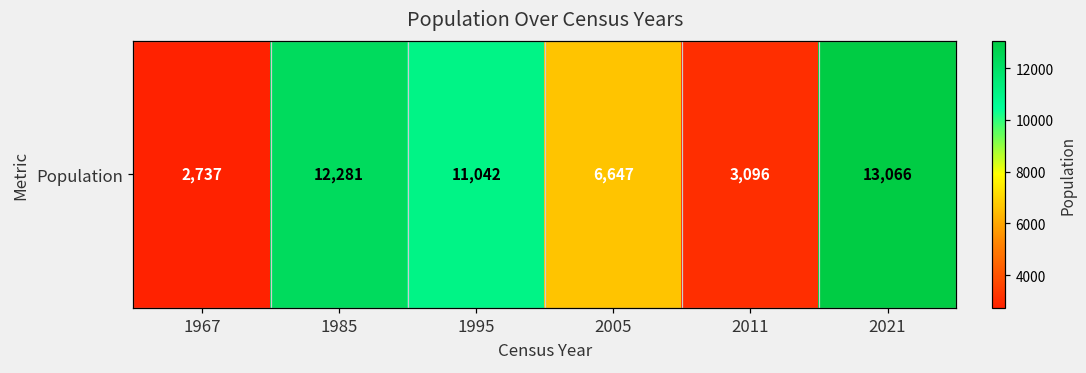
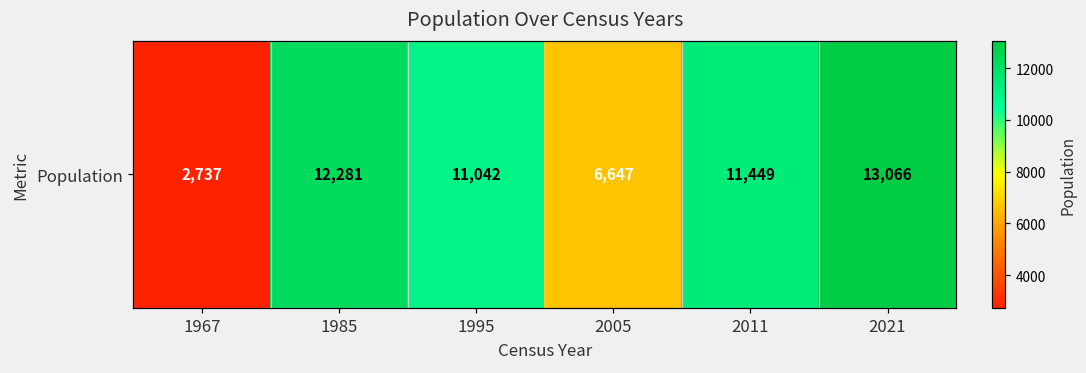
Population, 2011: 3,096 -> 11,449
